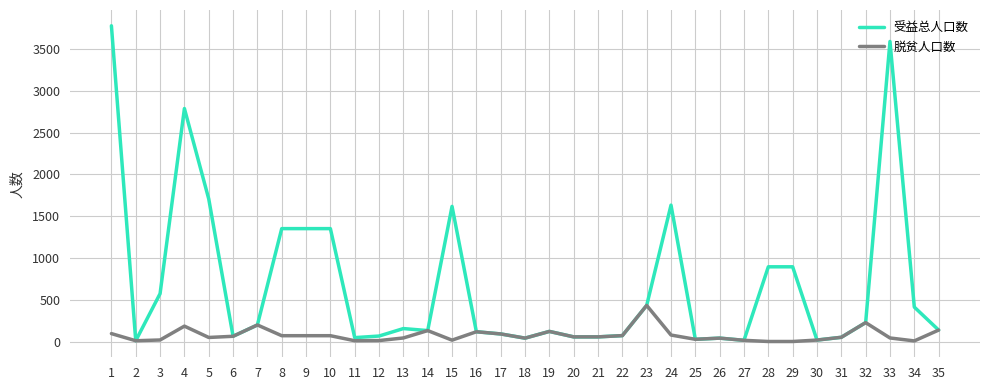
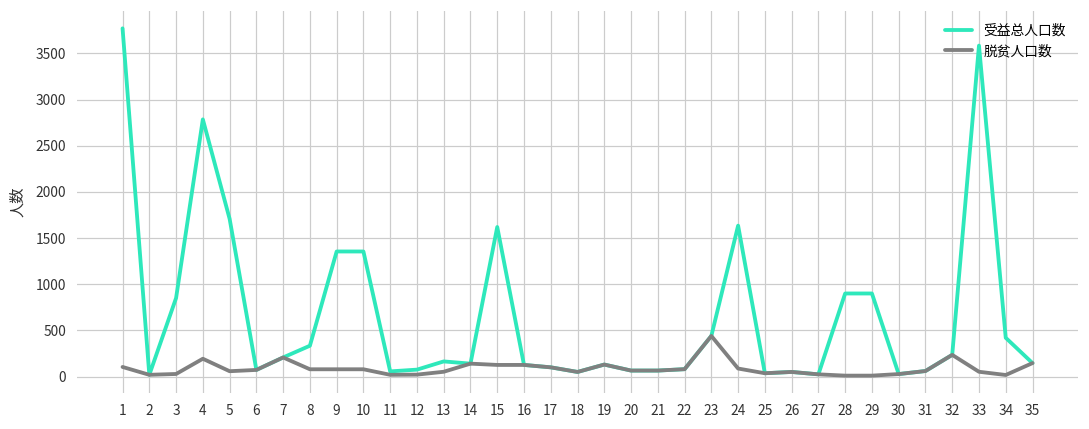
受益总人口数, 3: 600 -> 900
受益总人口数, 8: 1400 -> 300
脱贫人口数, 15: 0 -> 100
